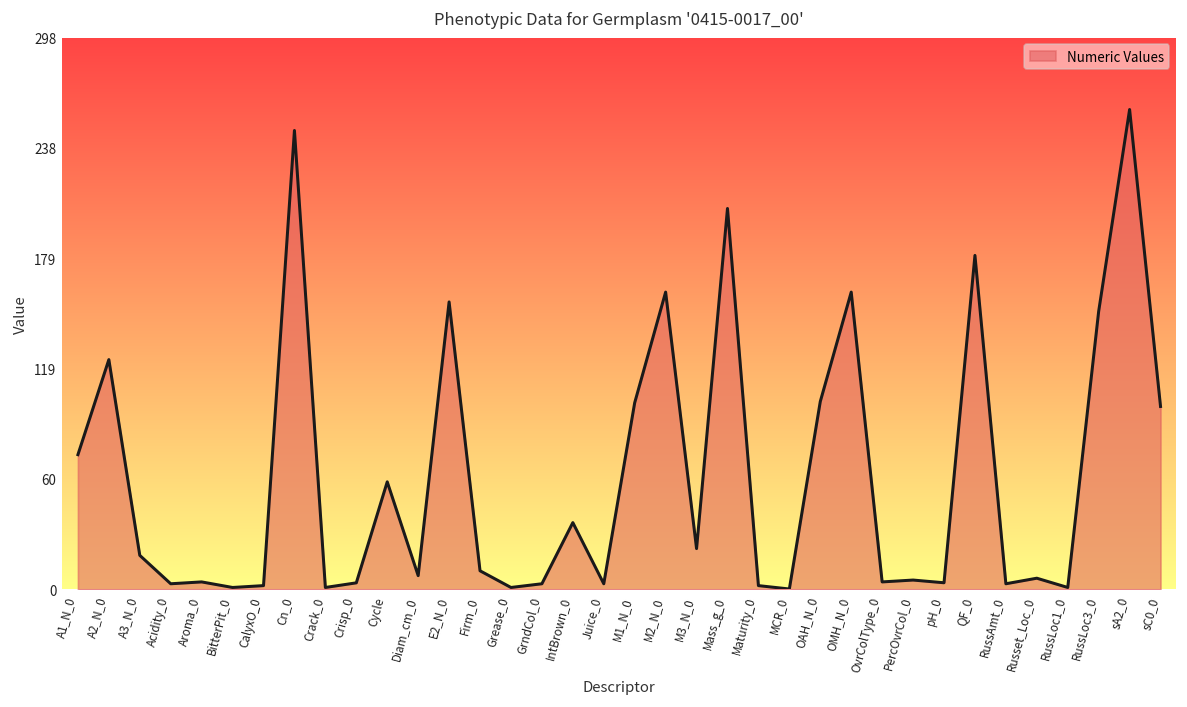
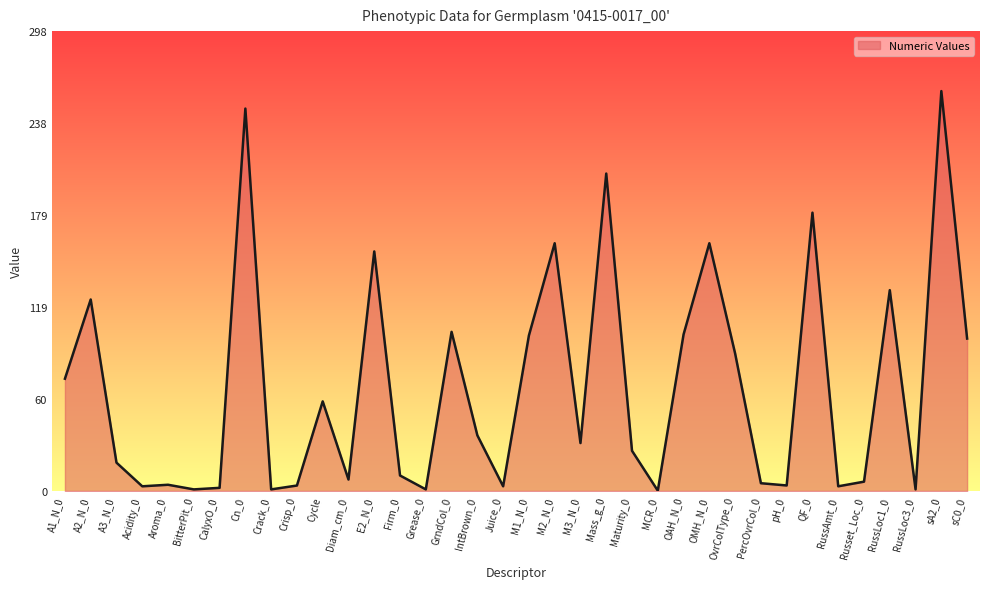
GrndCol_0: 3 -> 103
M3_N_0: 22 -> 31
Maturity_0: 2 -> 26
OvrColType_0: 4 -> 89
RussLoc1_0: 1 -> 130
RussLoc3_0: 150 -> 1
